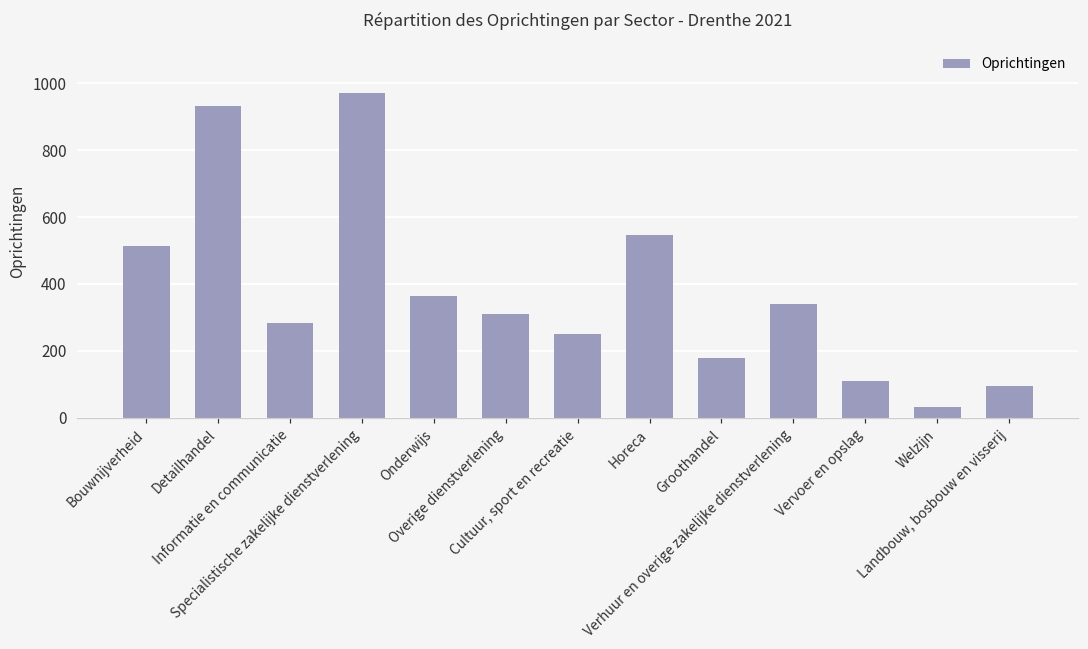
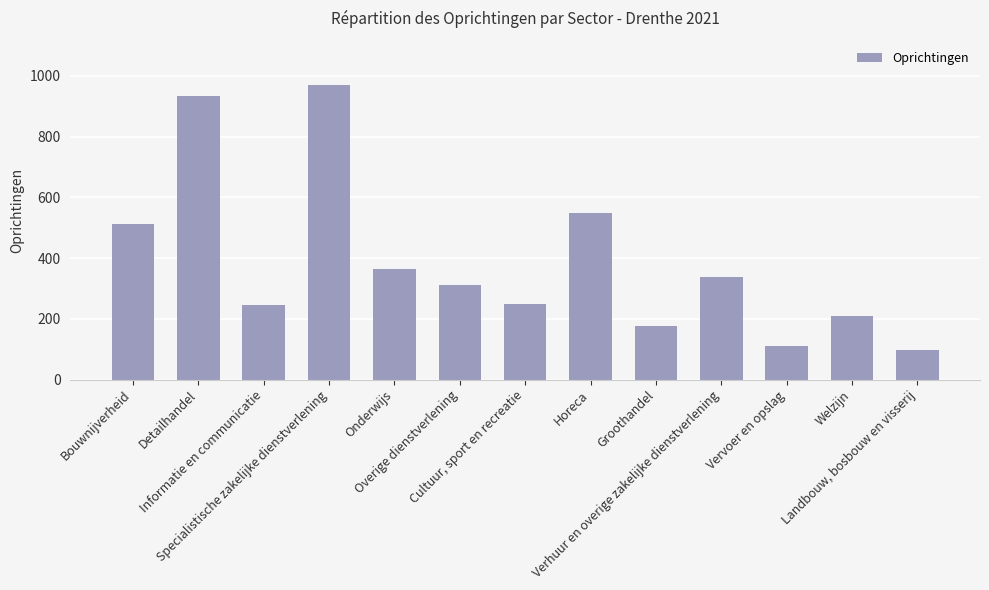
Informatie en communicatie: 280 -> 250
Welzijn: 30 -> 210
